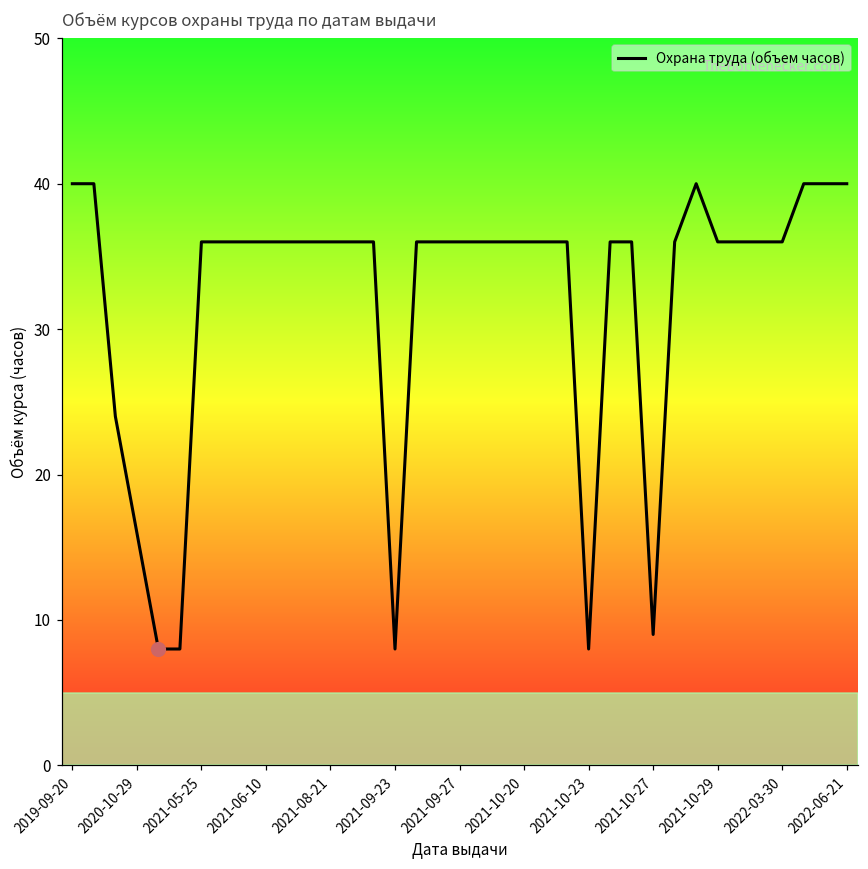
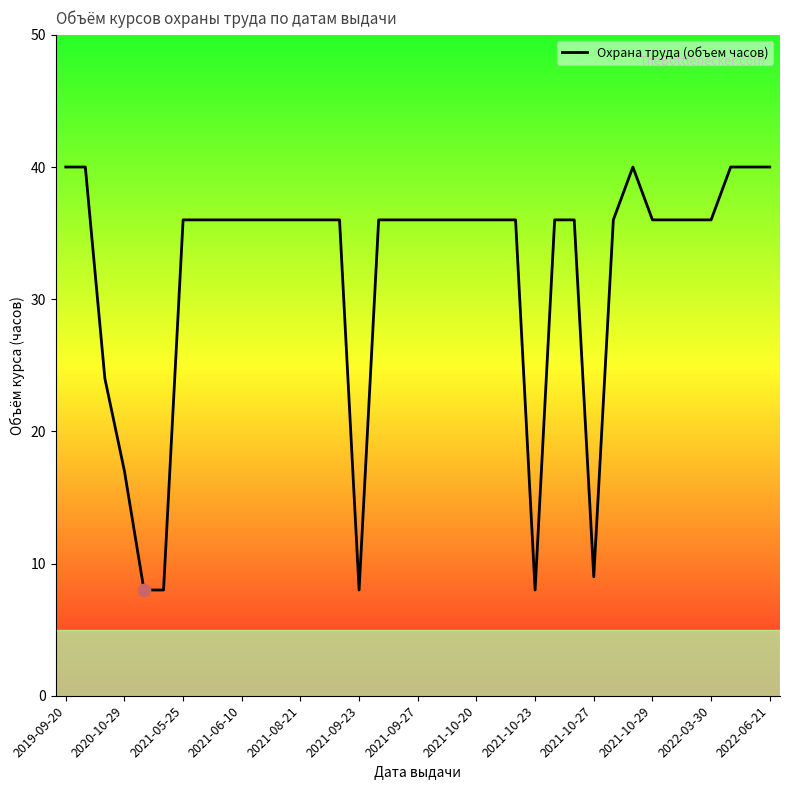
Охрана труда (объем часов), 2020-10-29: 16 -> 17
